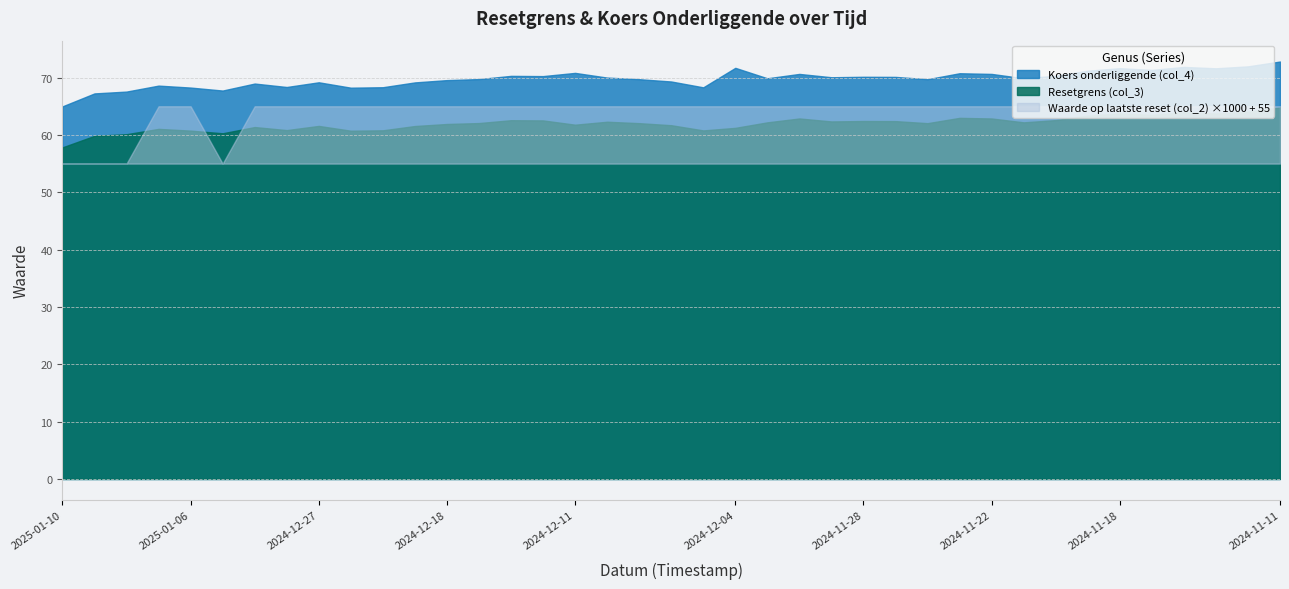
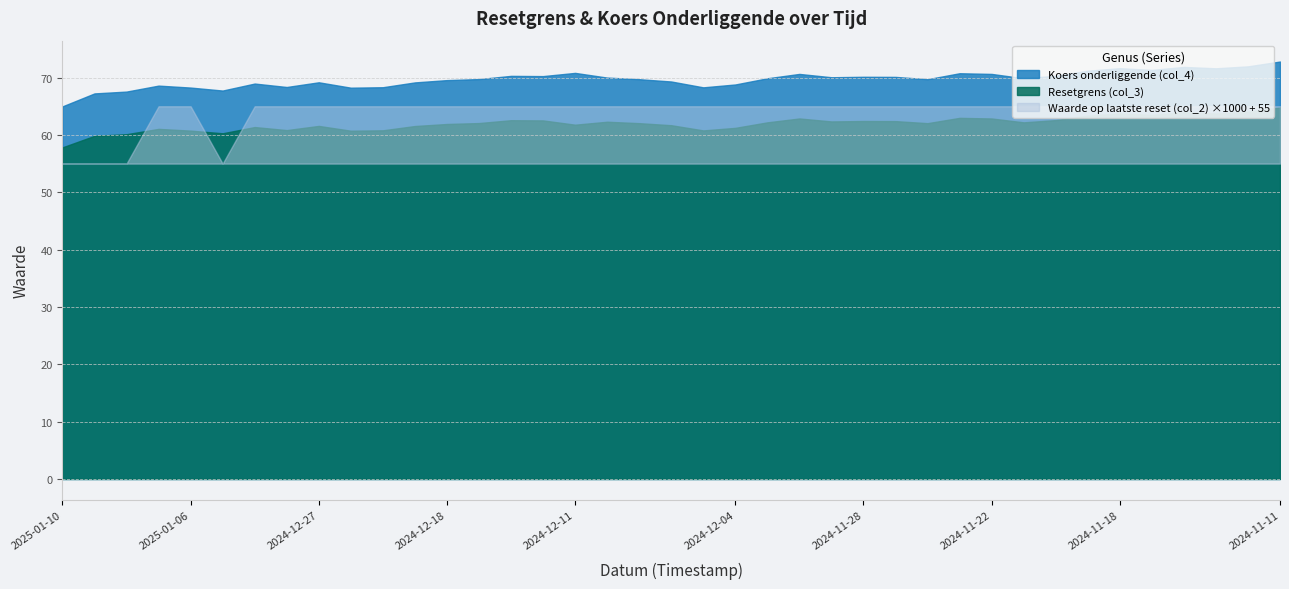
Koers onderliggende (col_4), 2024-12-04: 72 -> 69
